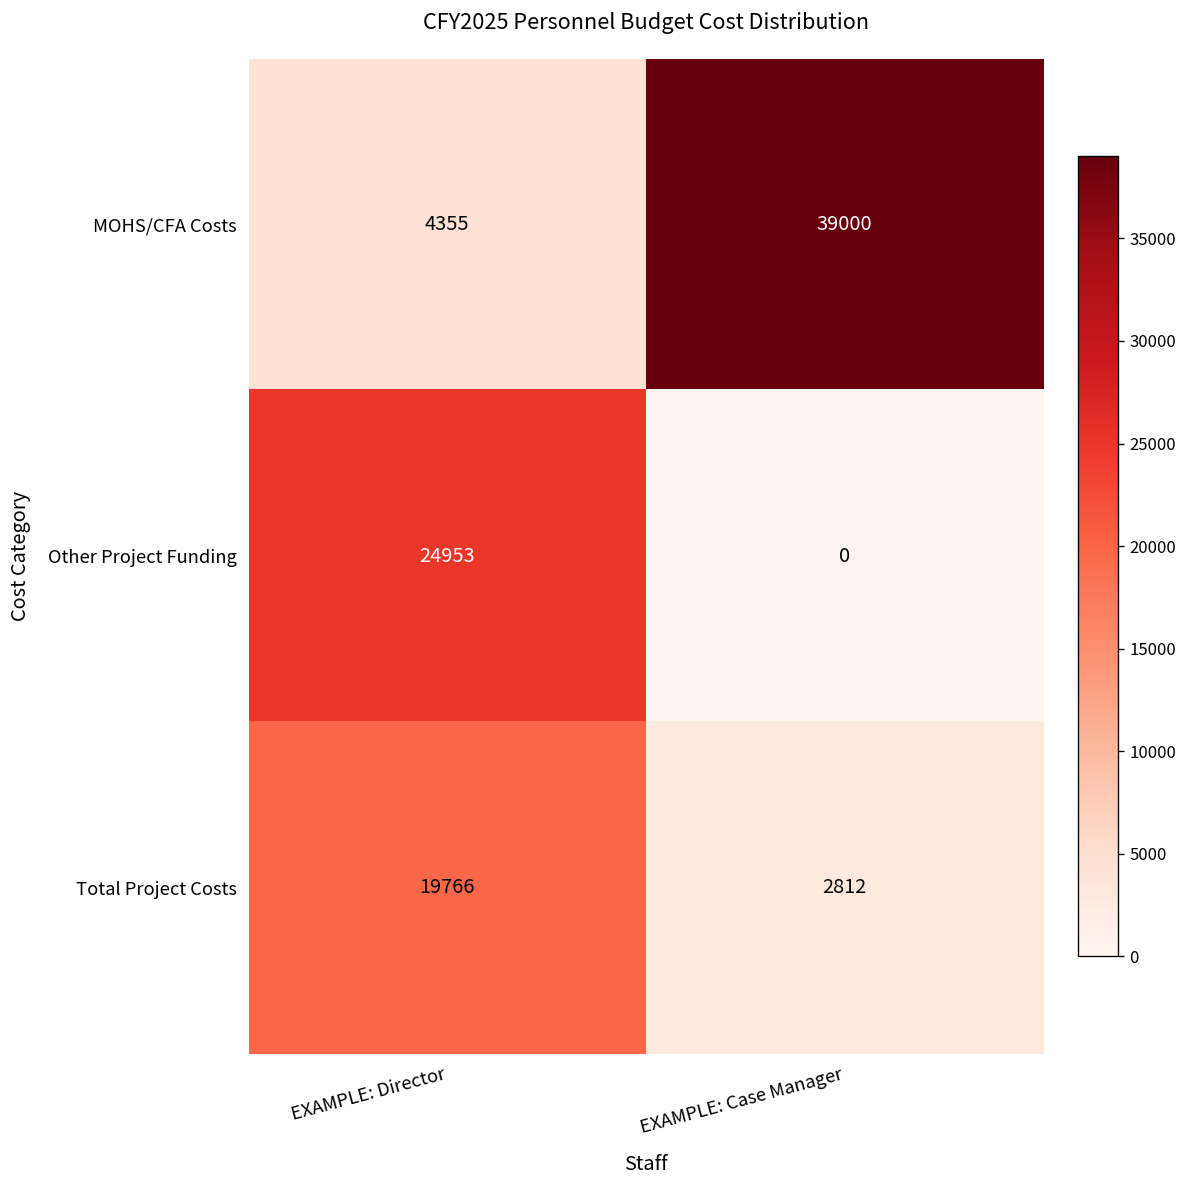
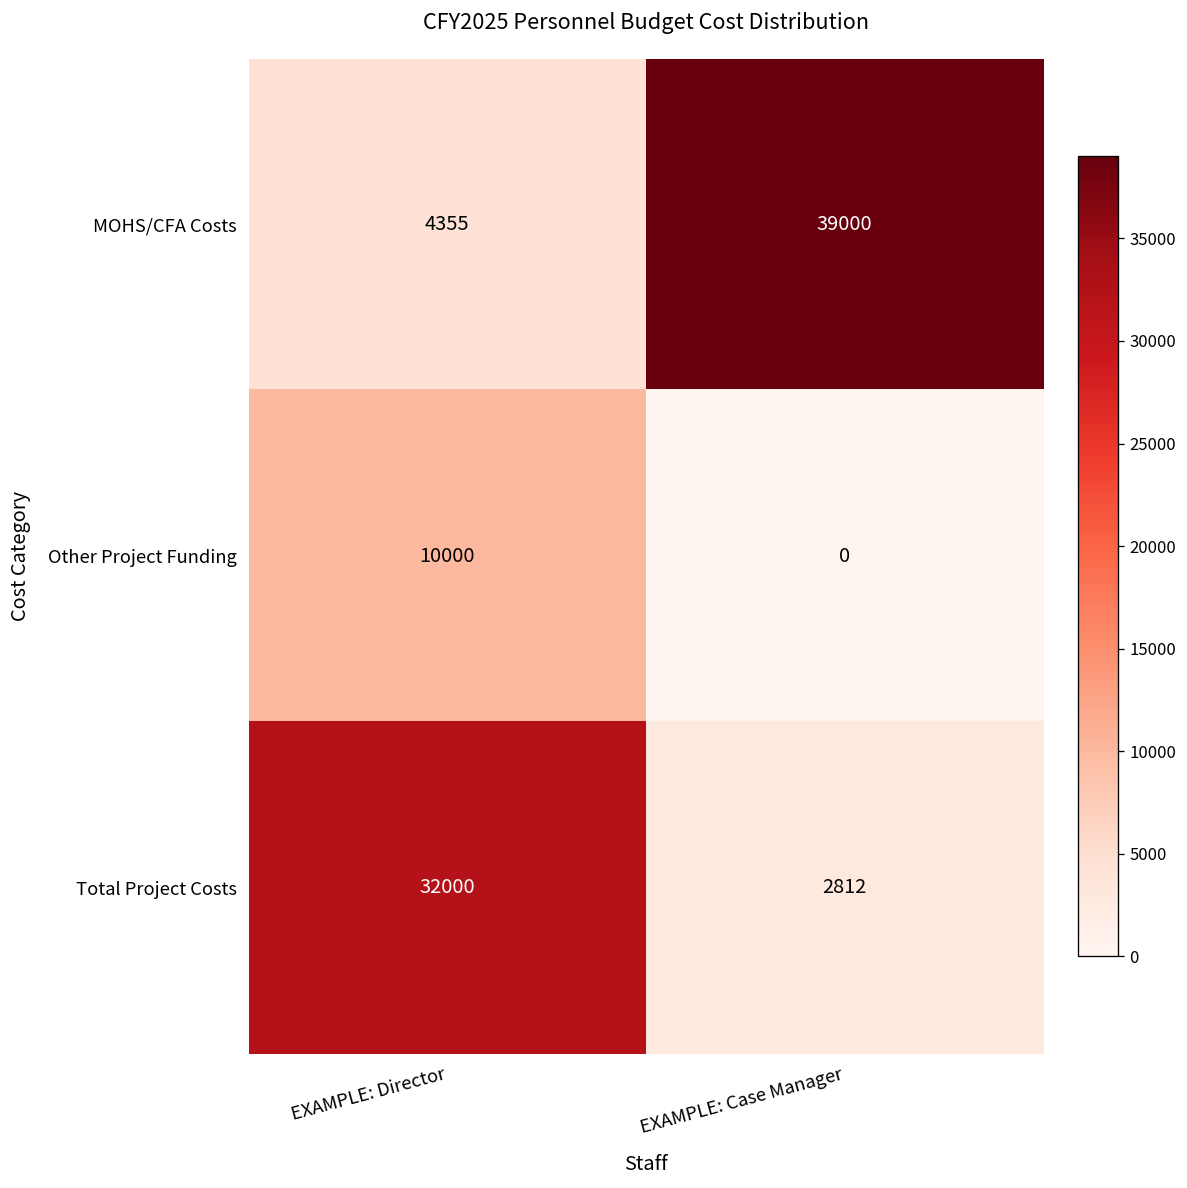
Other Project Funding, EXAMPLE: Director: 24953 -> 10000
Total Project Costs, EXAMPLE: Director: 19766 -> 32000
